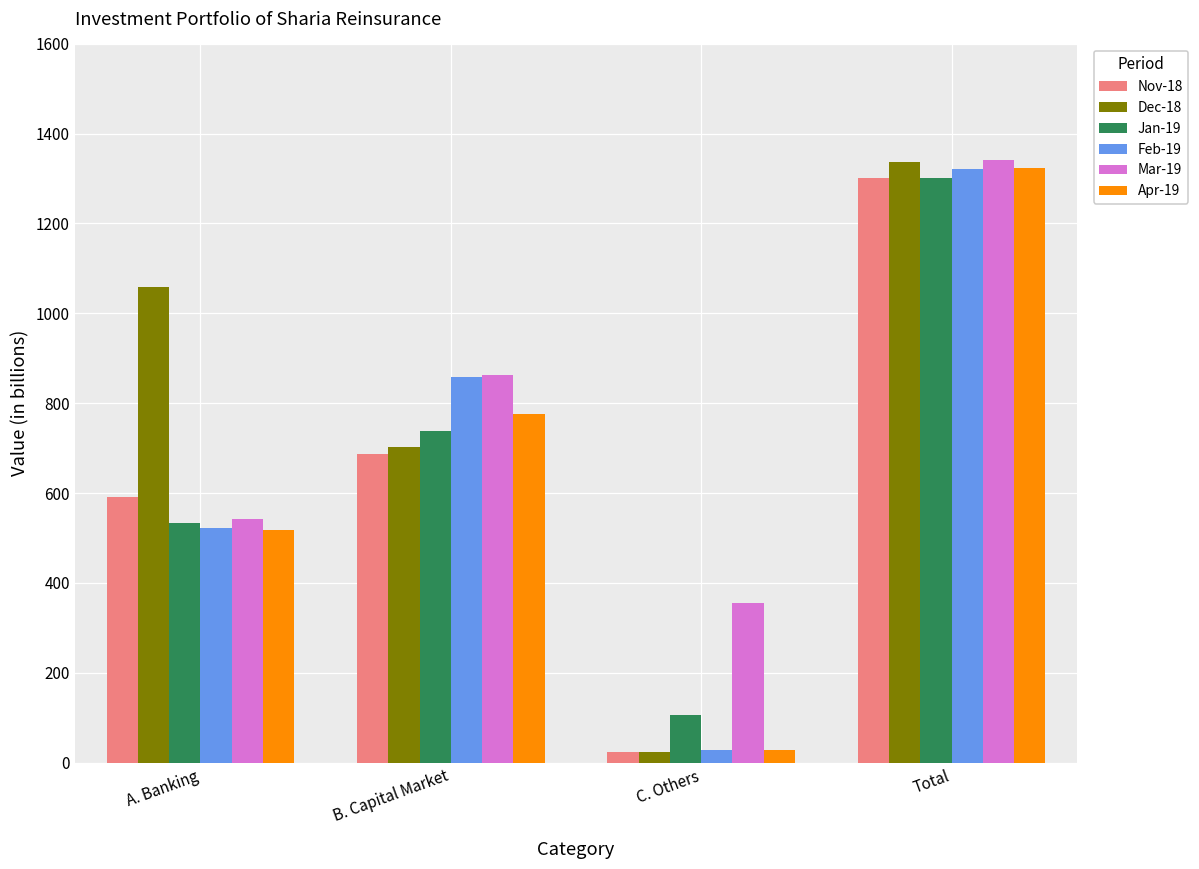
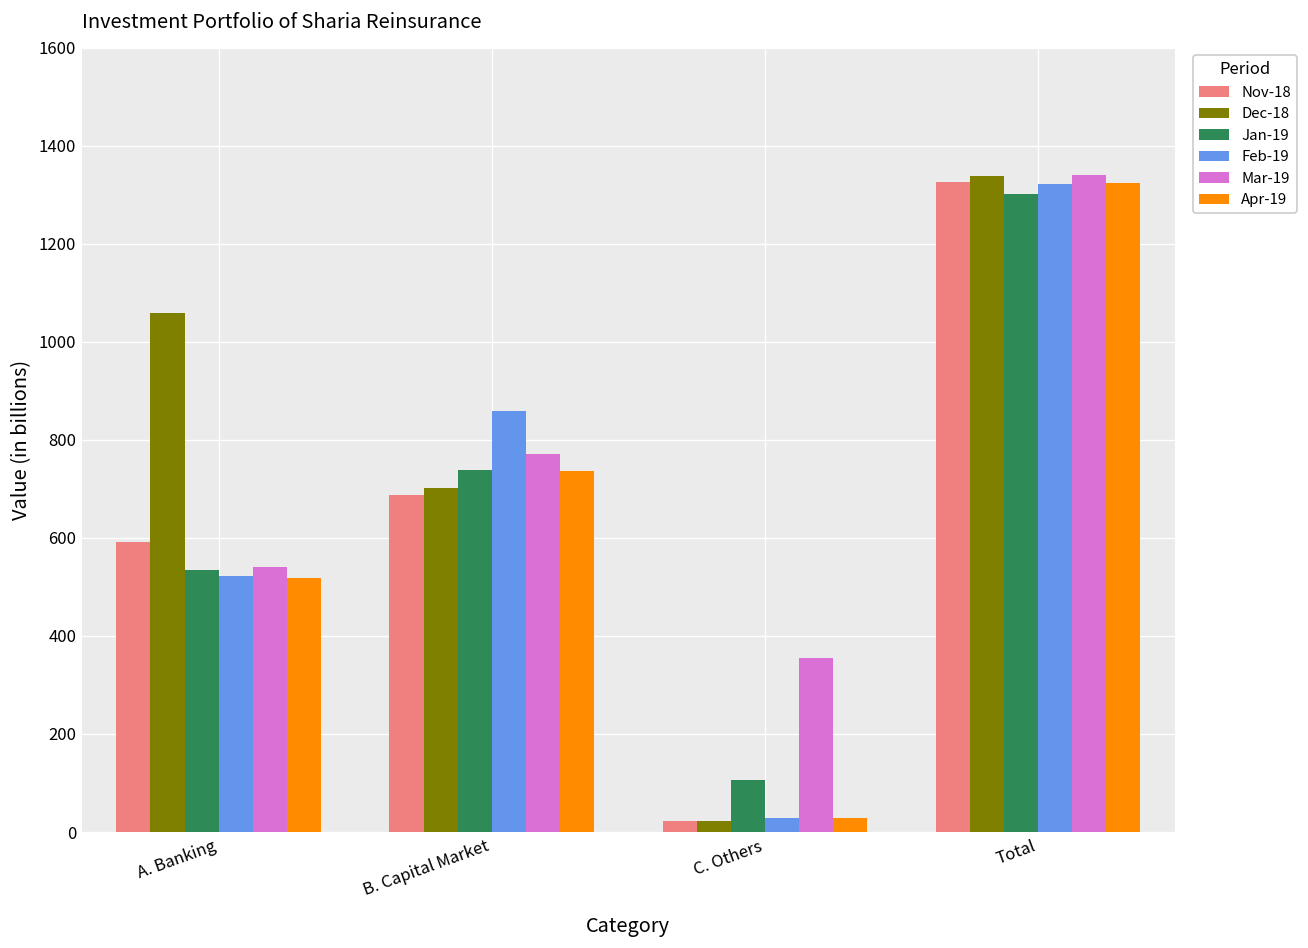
Mar-19, B. Capital Market: 860 -> 770
Apr-19, B. Capital Market: 780 -> 740
Nov-18, Total: 1300 -> 1330
